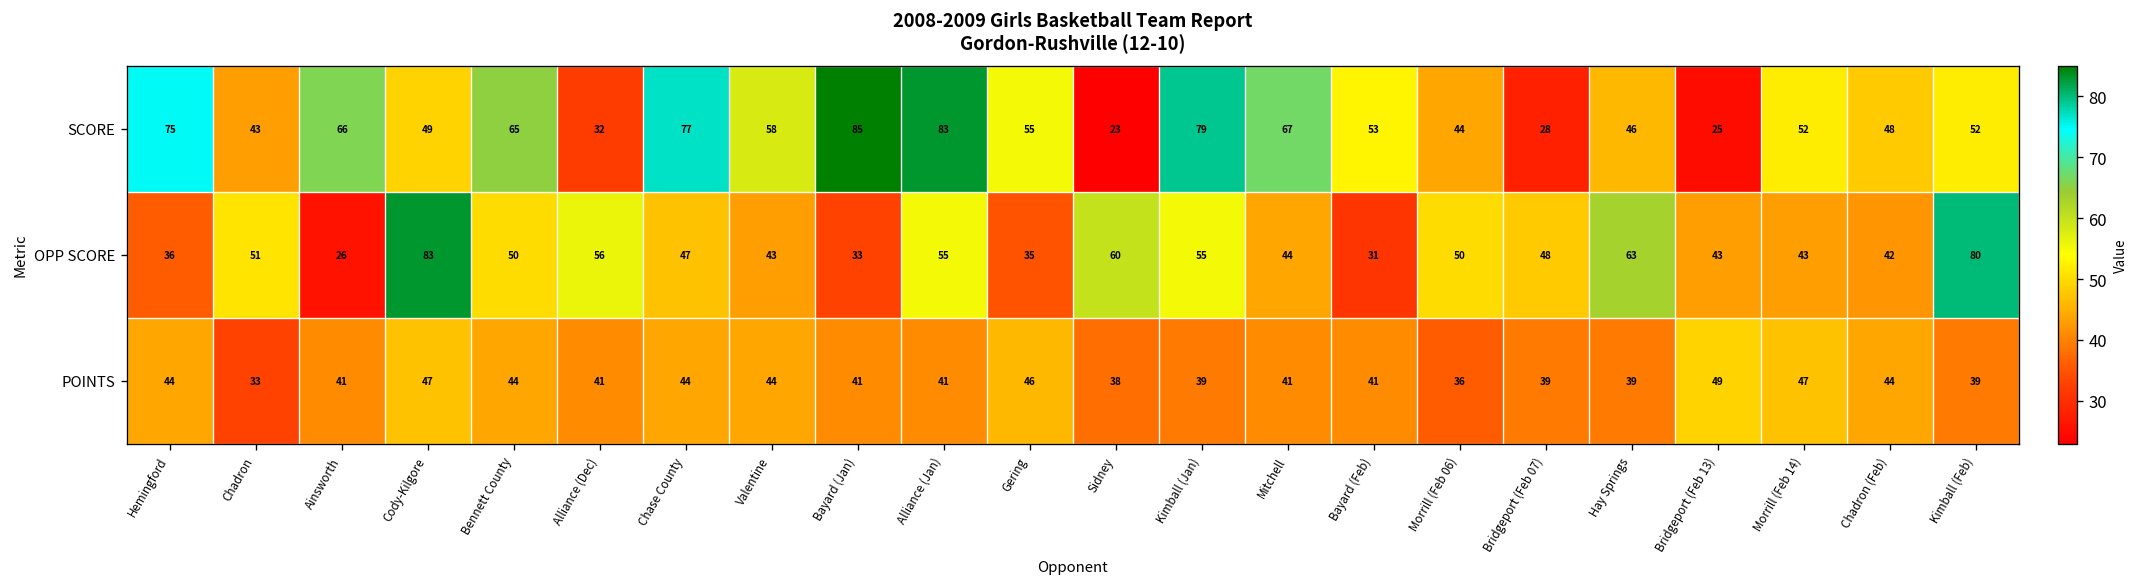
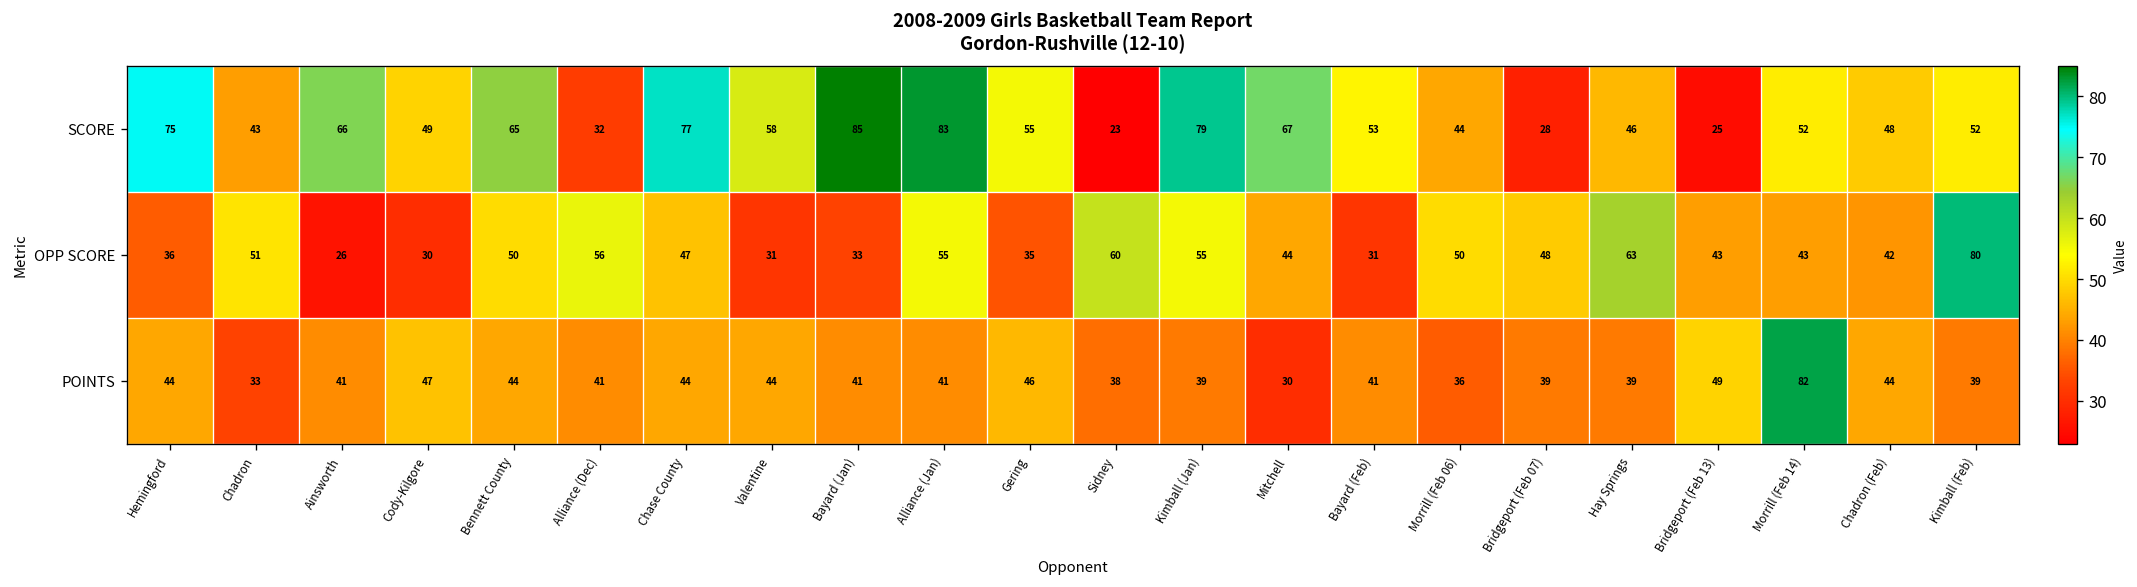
OPP SCORE, Cody-Kilgore: 83 -> 30
OPP SCORE, Valentine: 43 -> 31
POINTS, Mitchell: 41 -> 30
POINTS, Morrill (Feb 14): 47 -> 82
